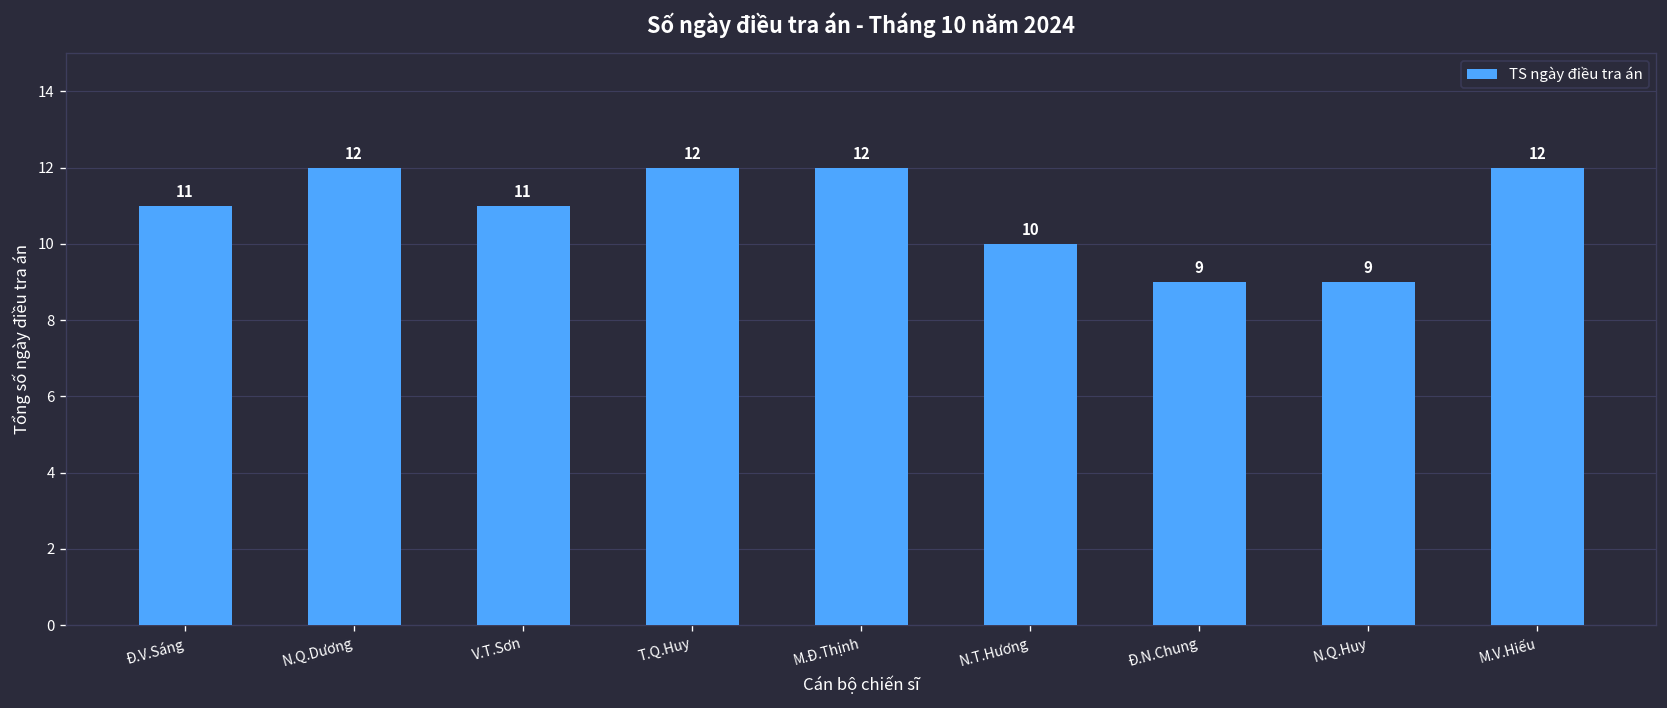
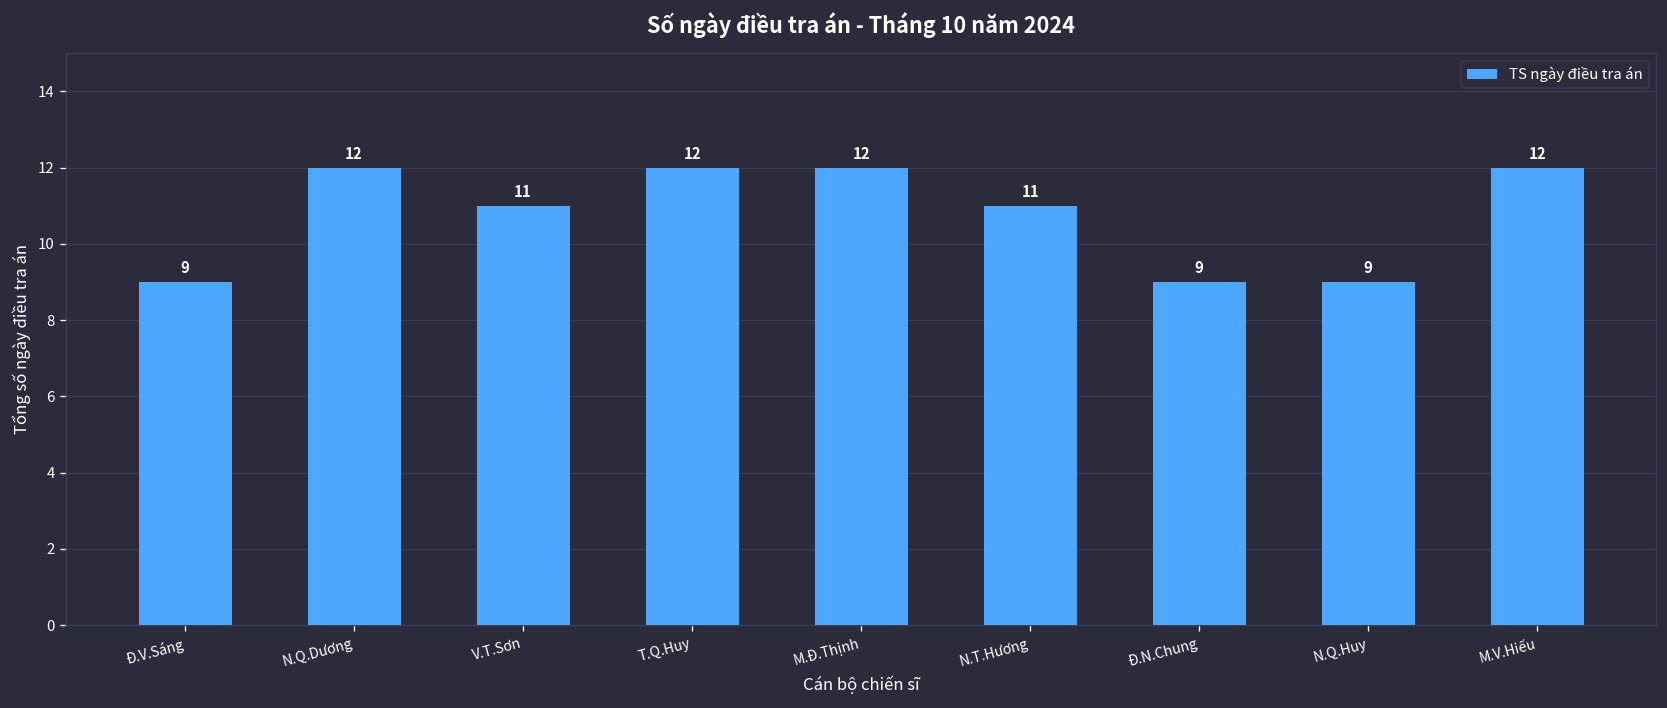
Đ.V.Sáng: 11 -> 9
N.T.Hương: 10 -> 11
